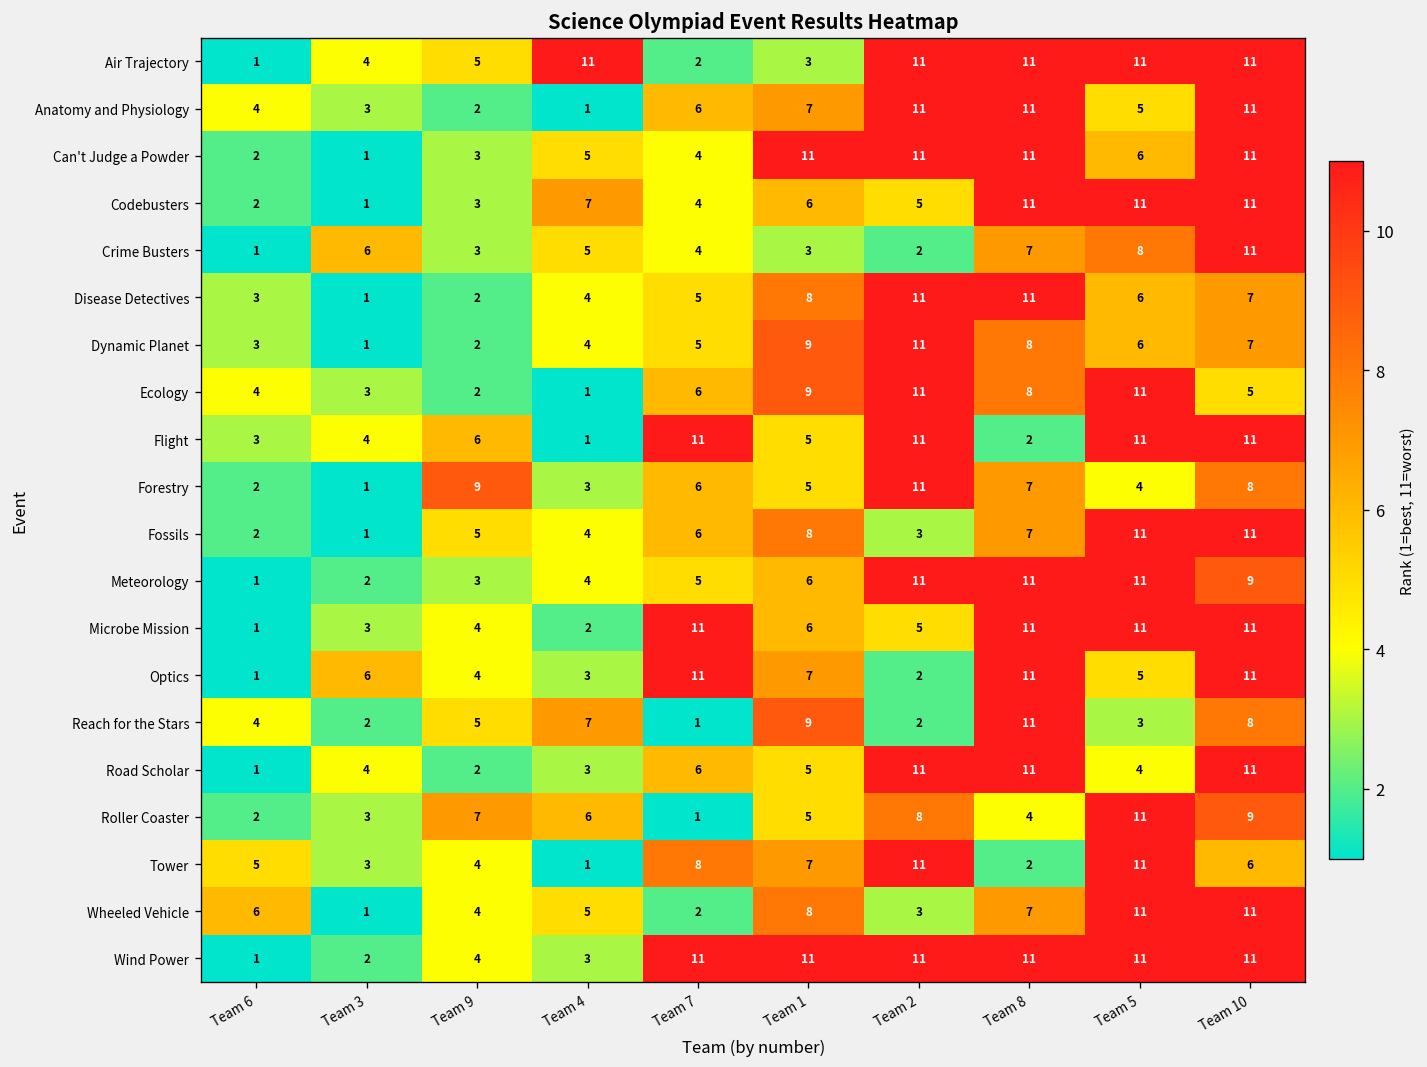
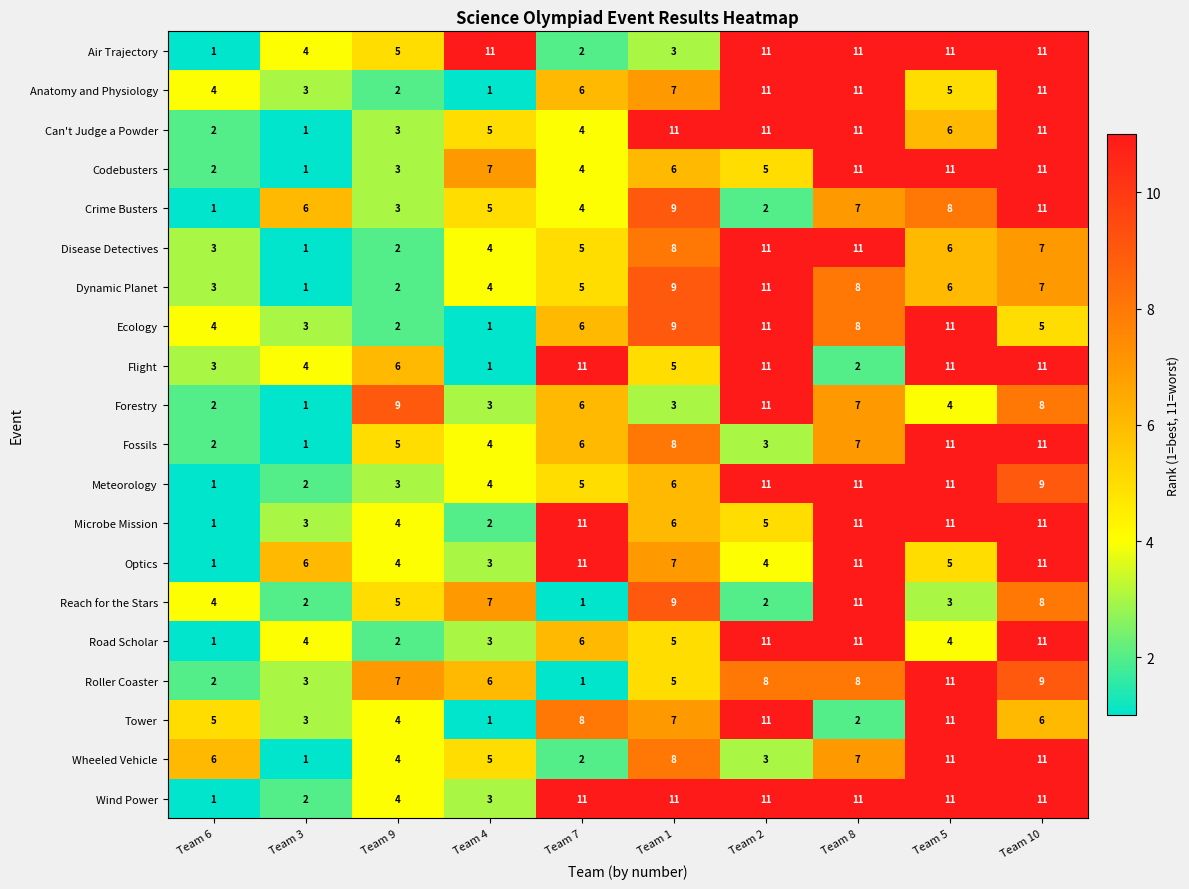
Crime Busters, Team 1: 3 -> 9
Forestry, Team 1: 5 -> 3
Optics, Team 2: 2 -> 4
Roller Coaster, Team 8: 4 -> 8
